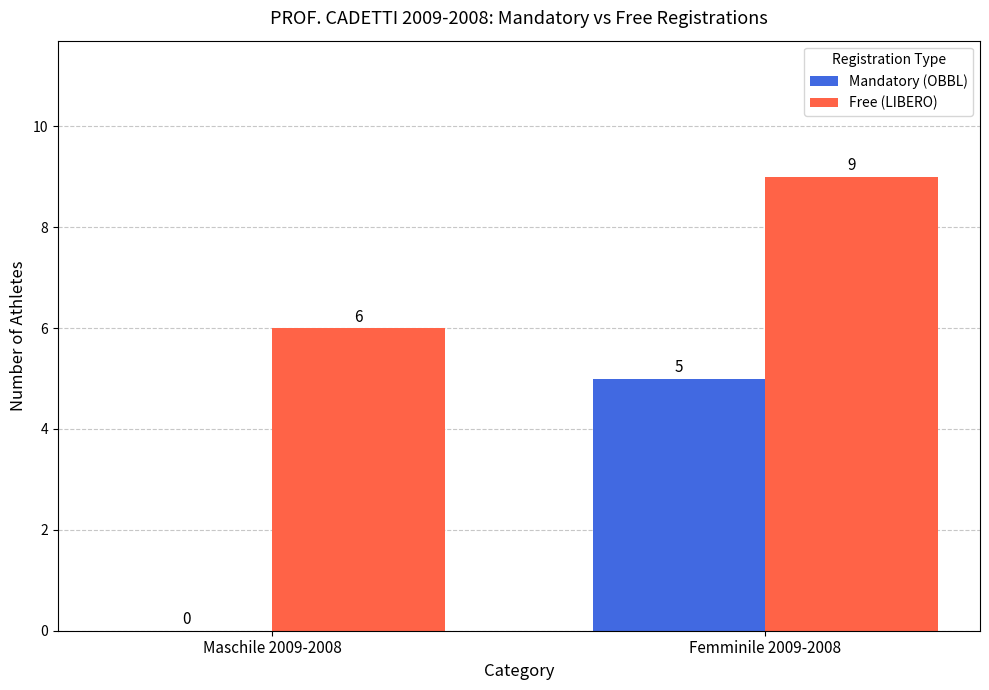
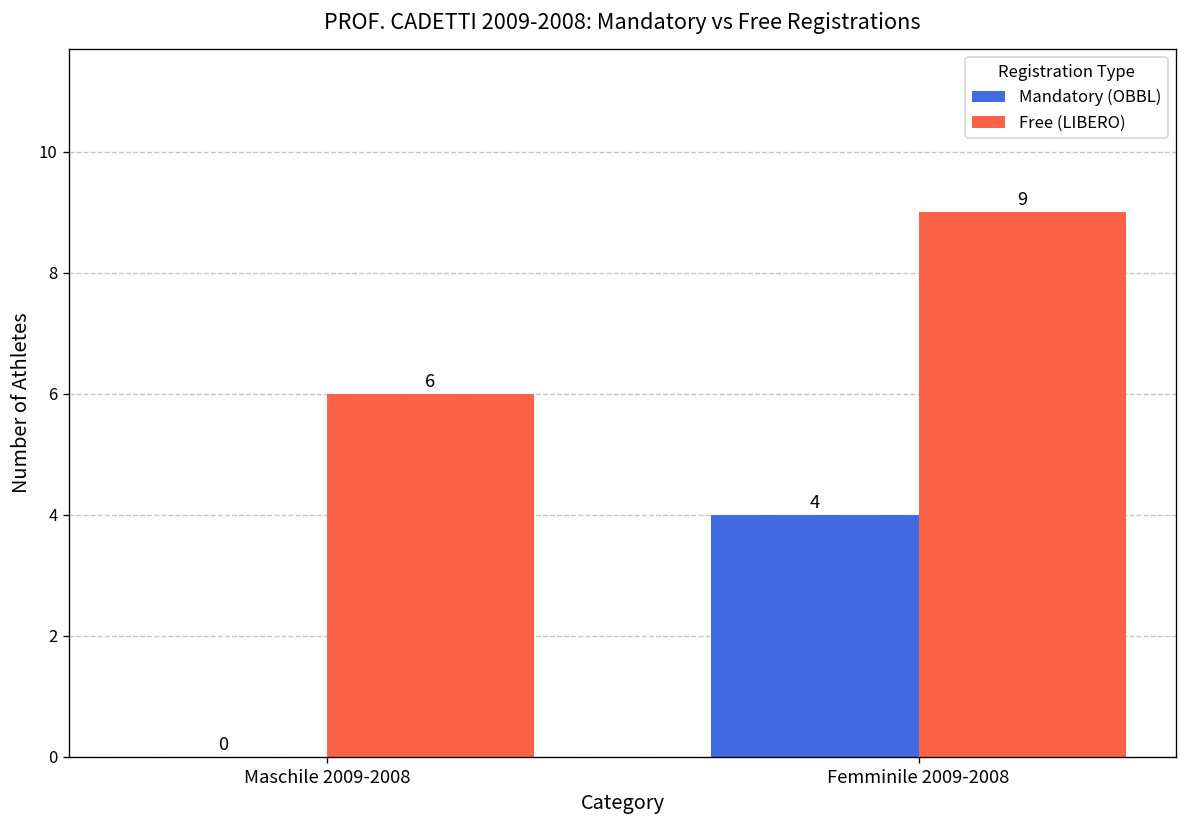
Mandatory (OBBL), Femminile 2009-2008: 5 -> 4
